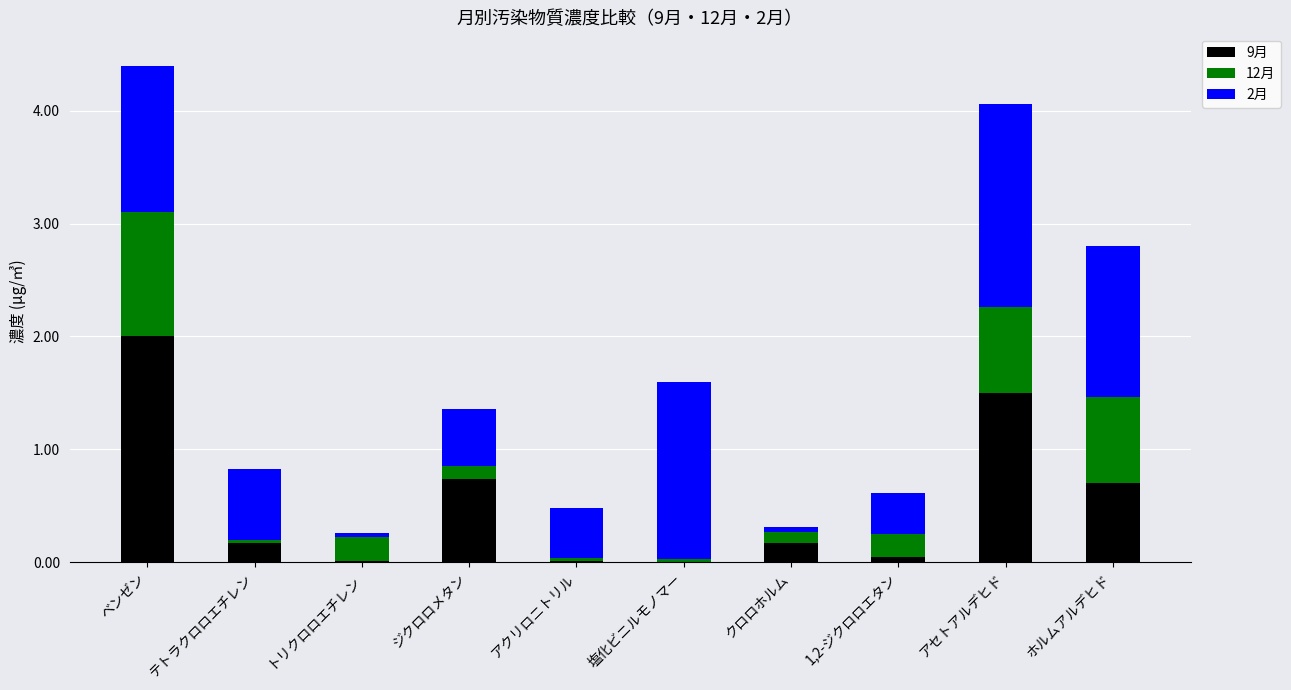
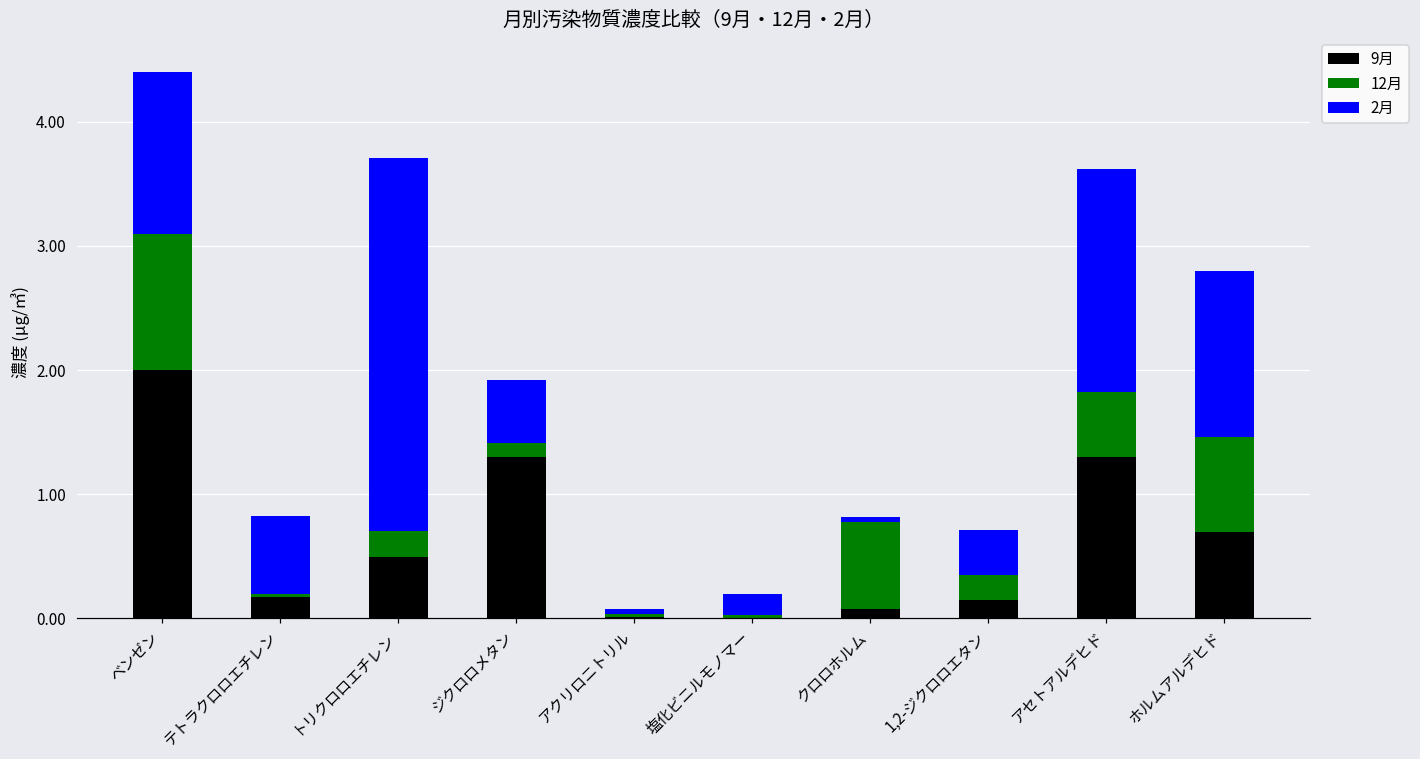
9月, トリクロロエチレン: 0.01 -> 0.49
2月, トリクロロエチレン: 0.04 -> 3.00
9月, ジクロロメタン: 0.74 -> 1.30
2月, アクリロニトリル: 0.45 -> 0.04
2月, 塩化ビニルモノマー: 1.57 -> 0.17
9月, クロロホルム: 0.17 -> 0.08
12月, クロロホルム: 0.1 -> 0.7
9月, 1,2-ジクロロエタン: 0.05 -> 0.15
9月, アセトアルデヒド: 1.5 -> 1.3
12月, アセトアルデヒド: 0.76 -> 0.52
